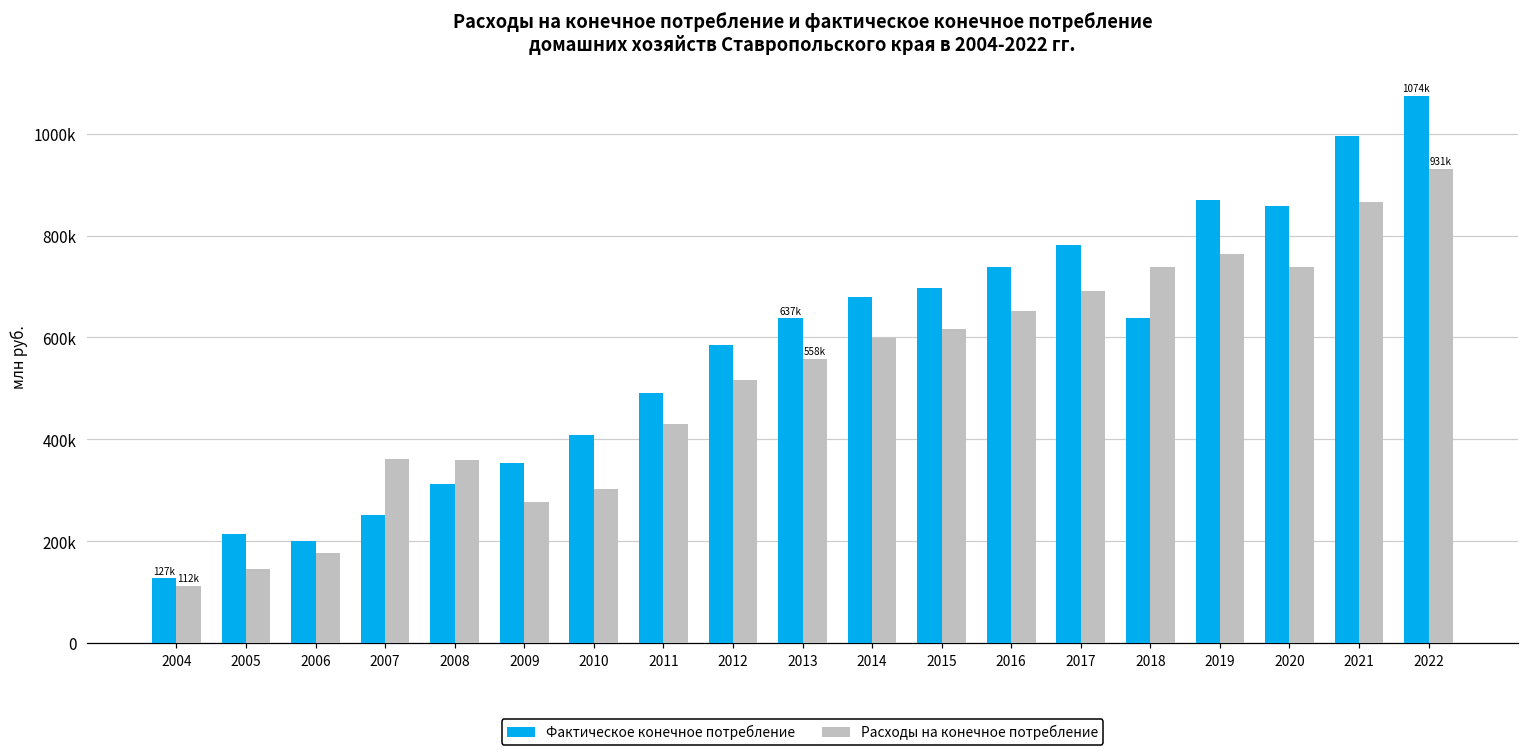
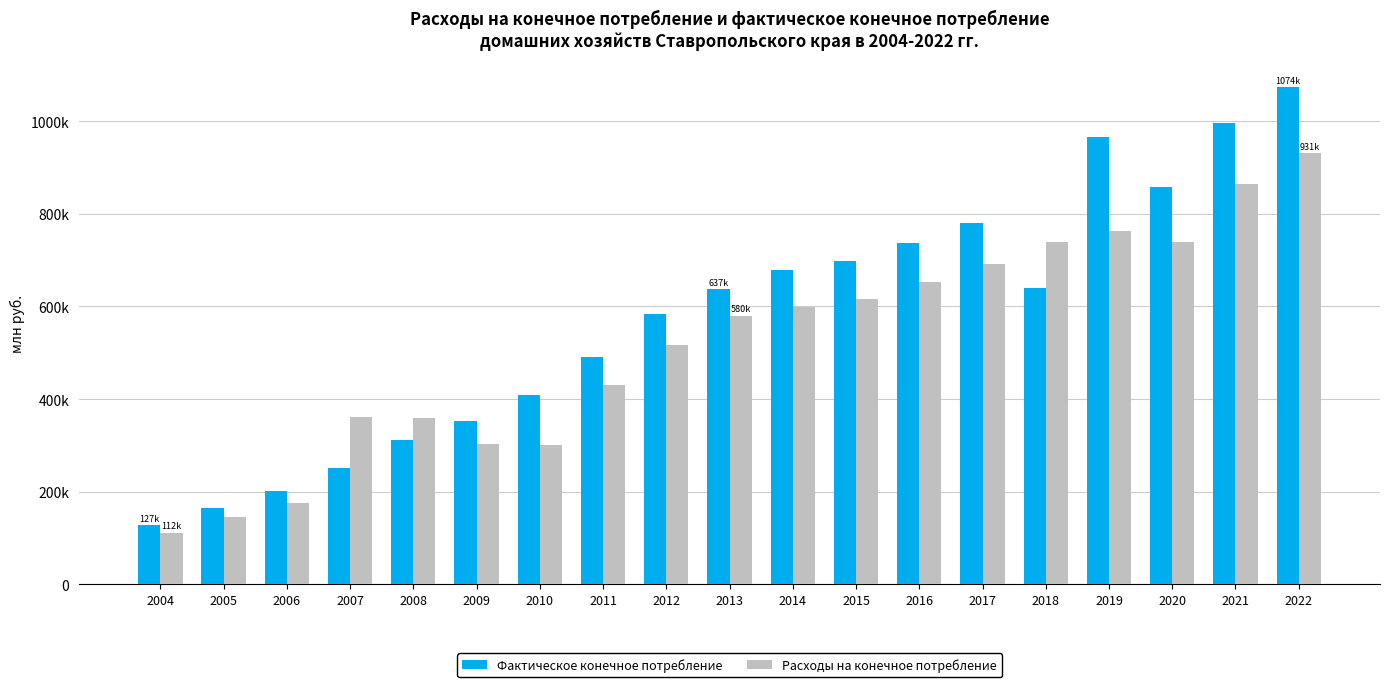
Фактическое конечное потребление, 2005: 210000 -> 170000
Расходы на конечное потребление, 2009: 280000 -> 300000
Расходы на конечное потребление, 2013: 558k -> 580k
Фактическое конечное потребление, 2019: 870000 -> 970000
